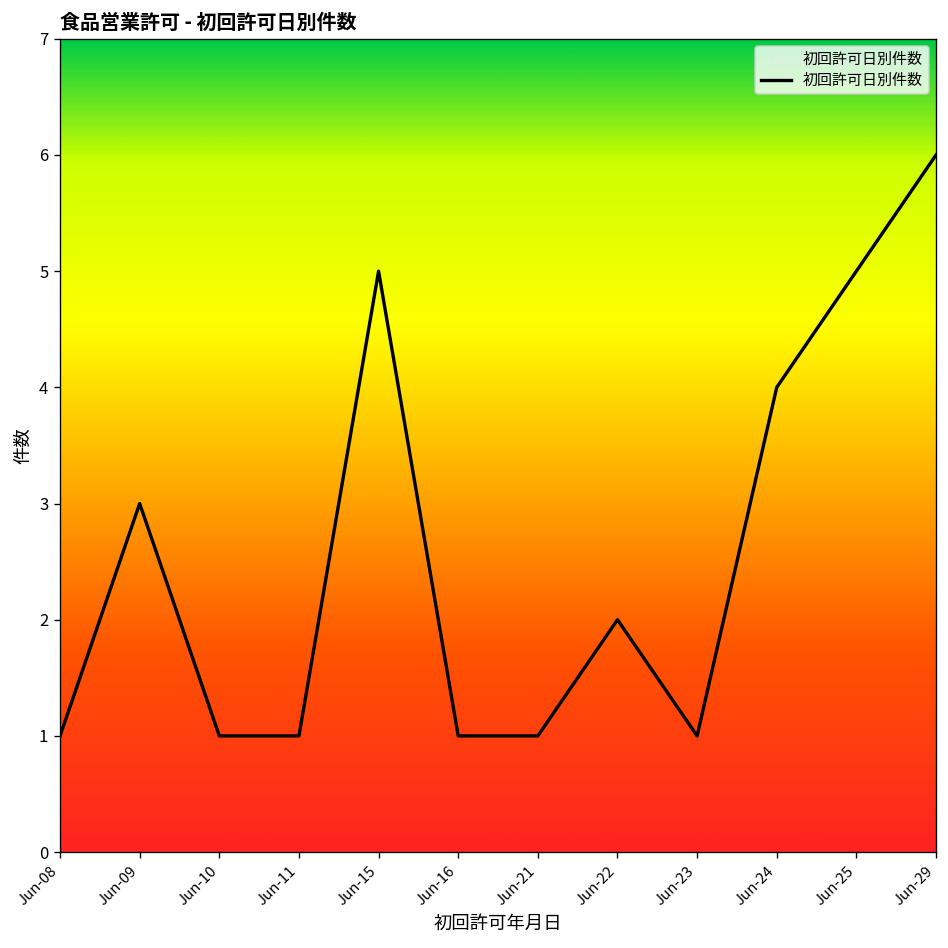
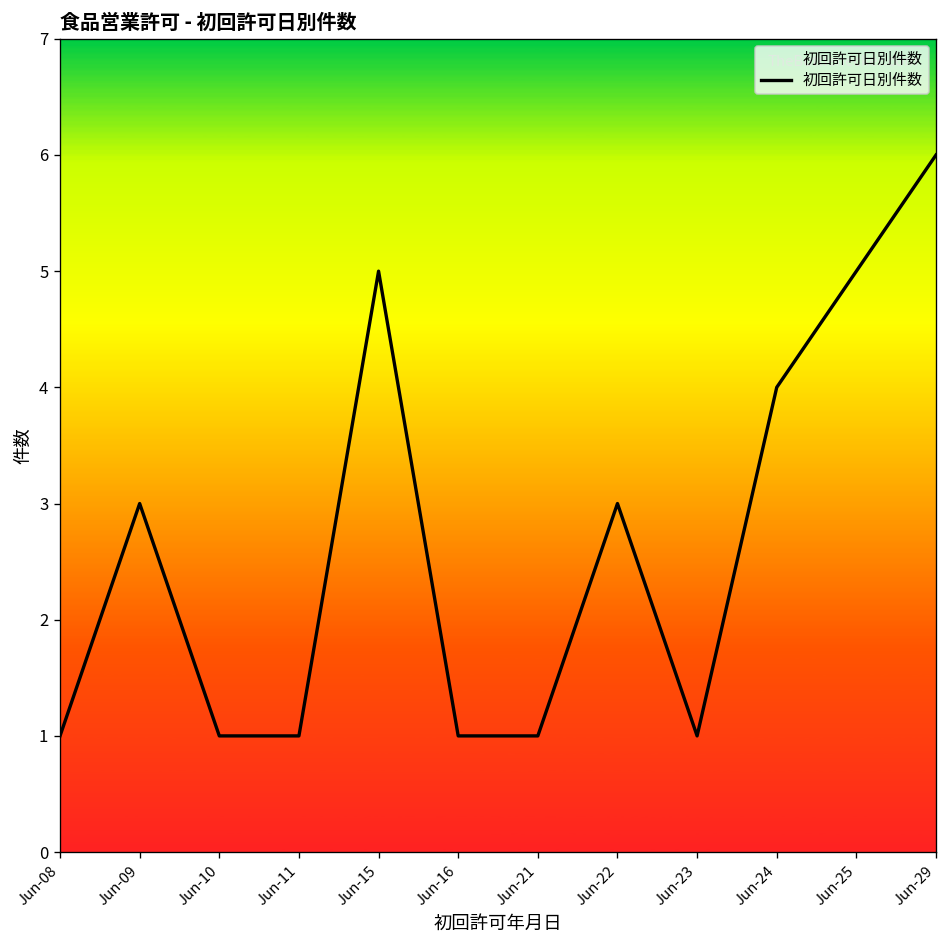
Jun-22: 2 -> 3
